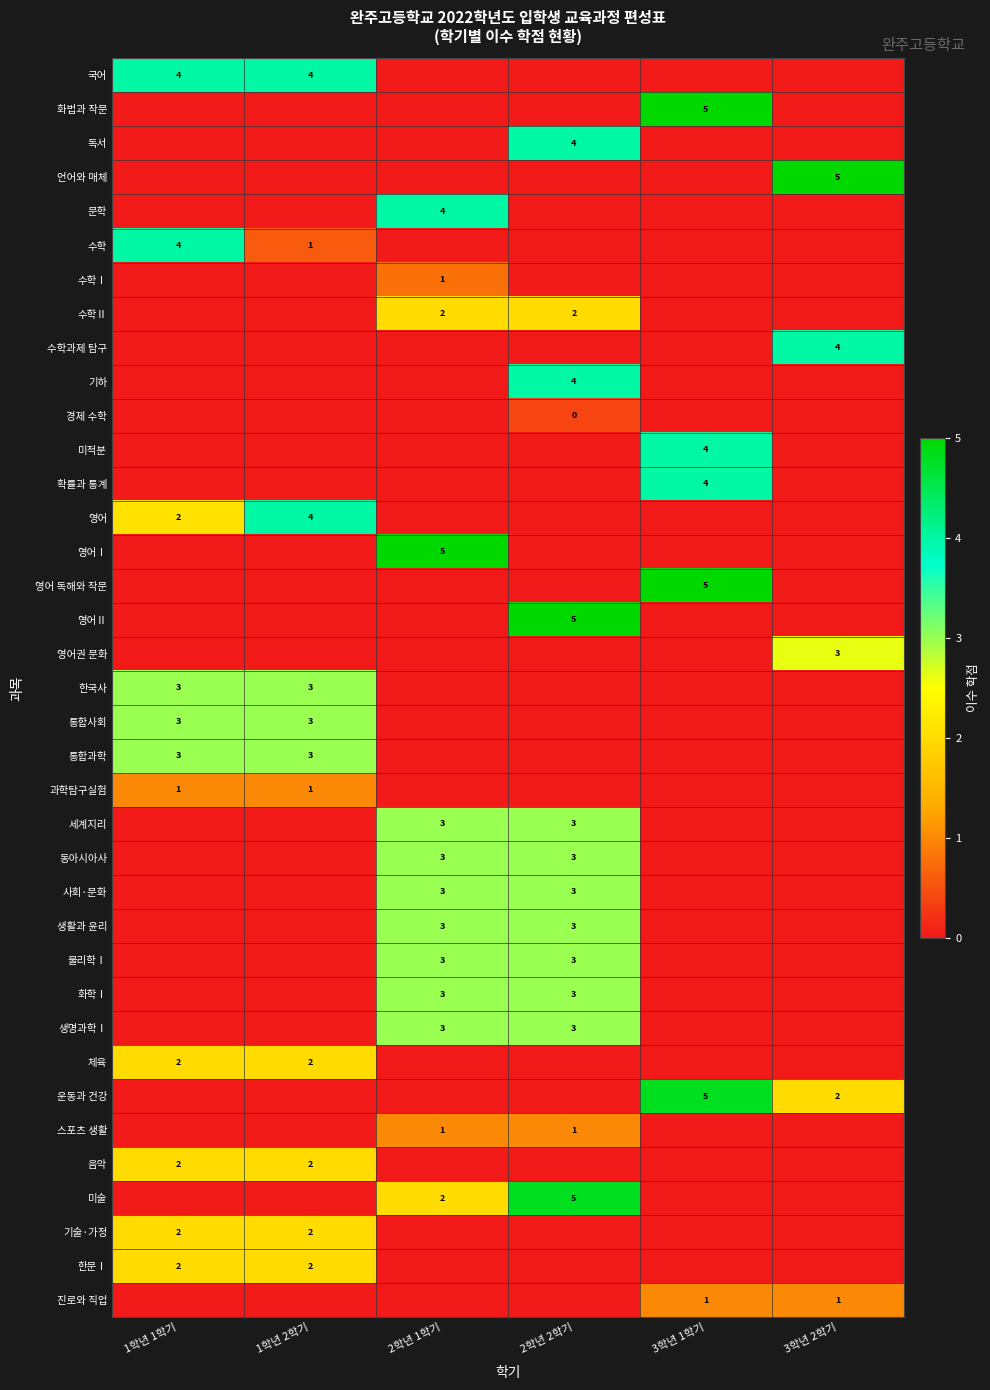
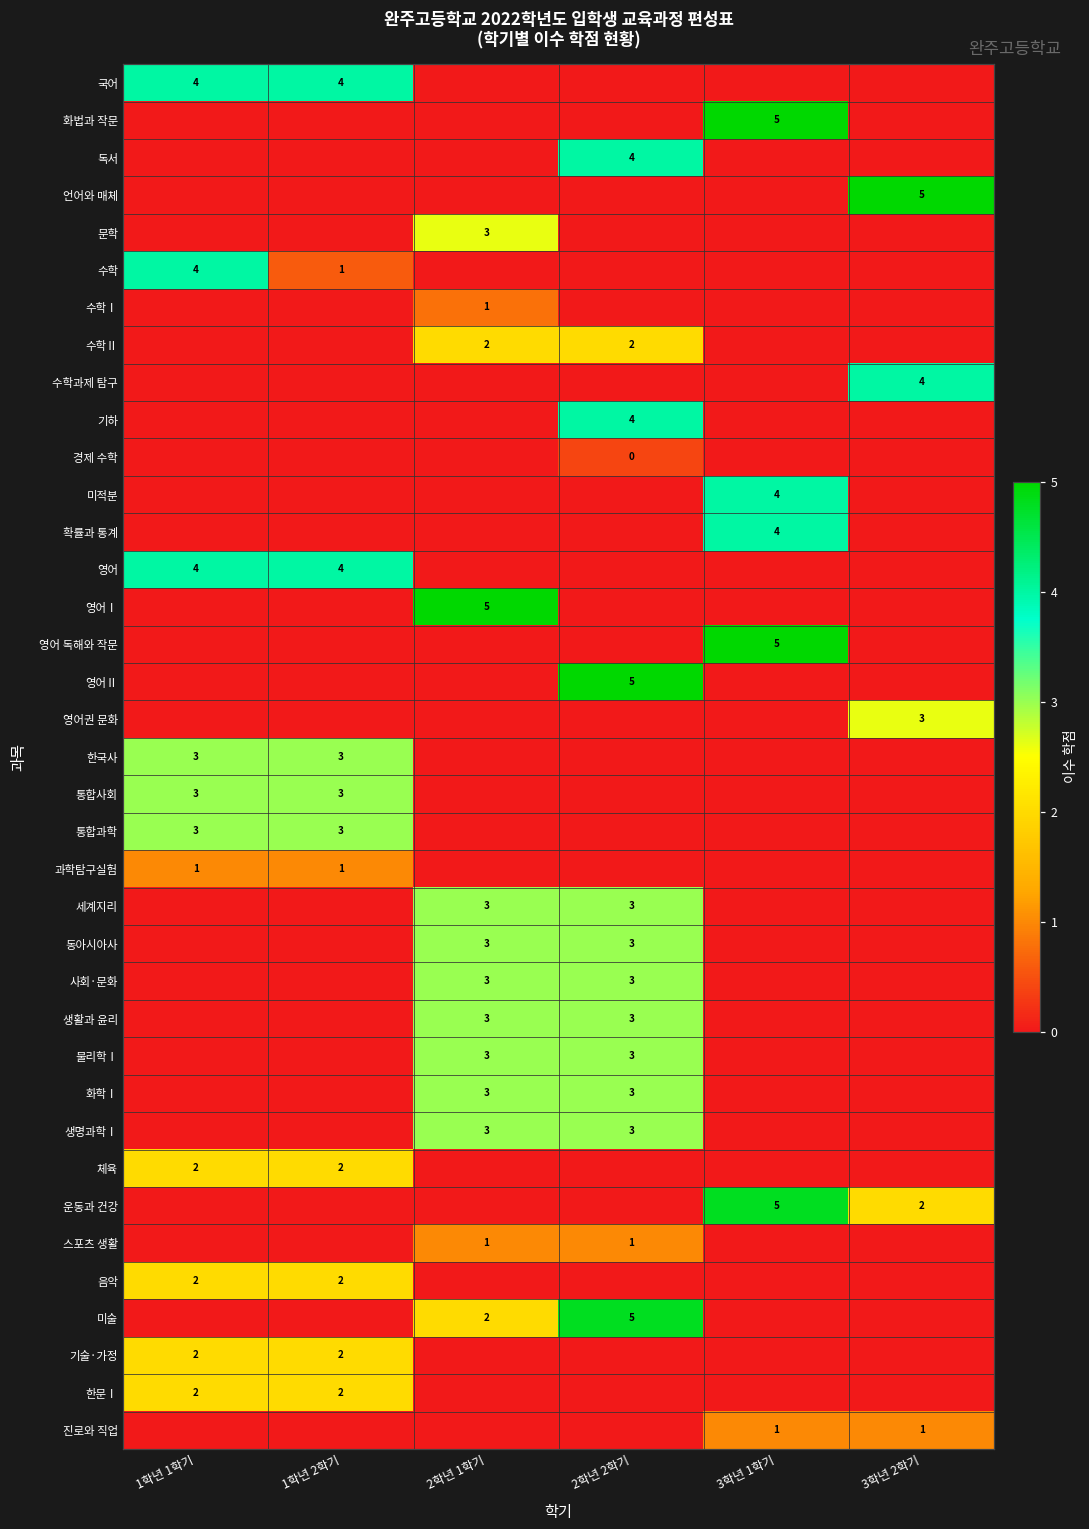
문학, 2학년 1학기: 4 -> 3
영어, 1학년 1학기: 2 -> 4
